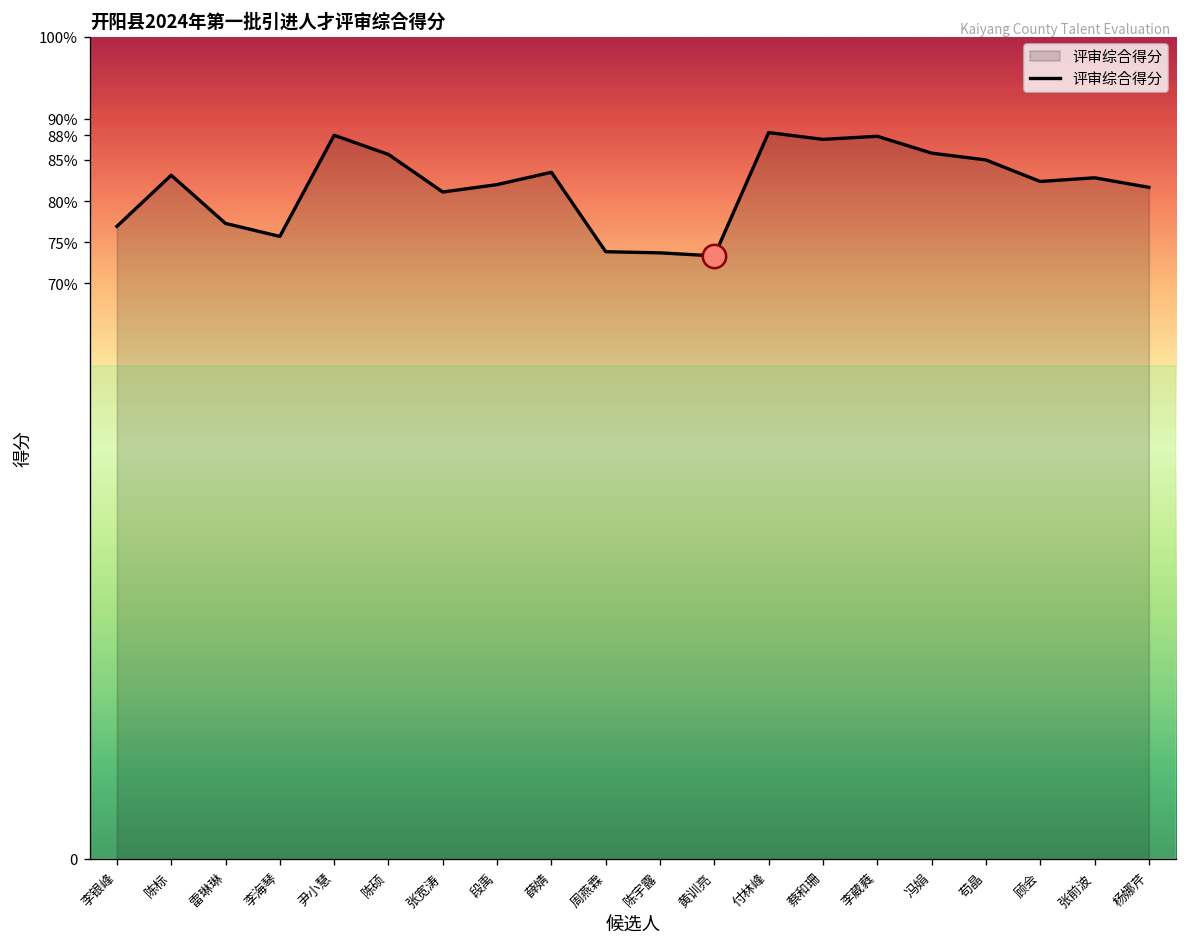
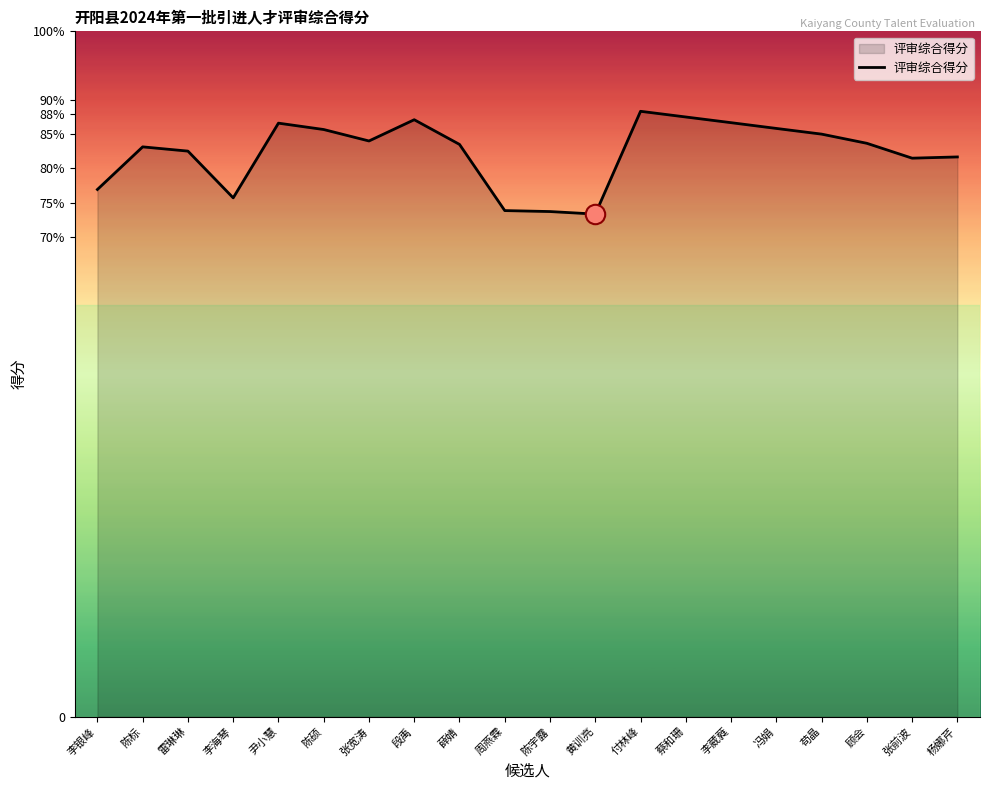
评审综合得分, 雷琳琳: 77% -> 83%
评审综合得分, 尹小慧: 88% -> 87%
评审综合得分, 张宽涛: 81% -> 84%
评审综合得分, 段禹: 82% -> 87%
评审综合得分, 李葳蕤: 88% -> 87%
评审综合得分, 顾会: 82% -> 84%
评审综合得分, 张前波: 83% -> 81%
